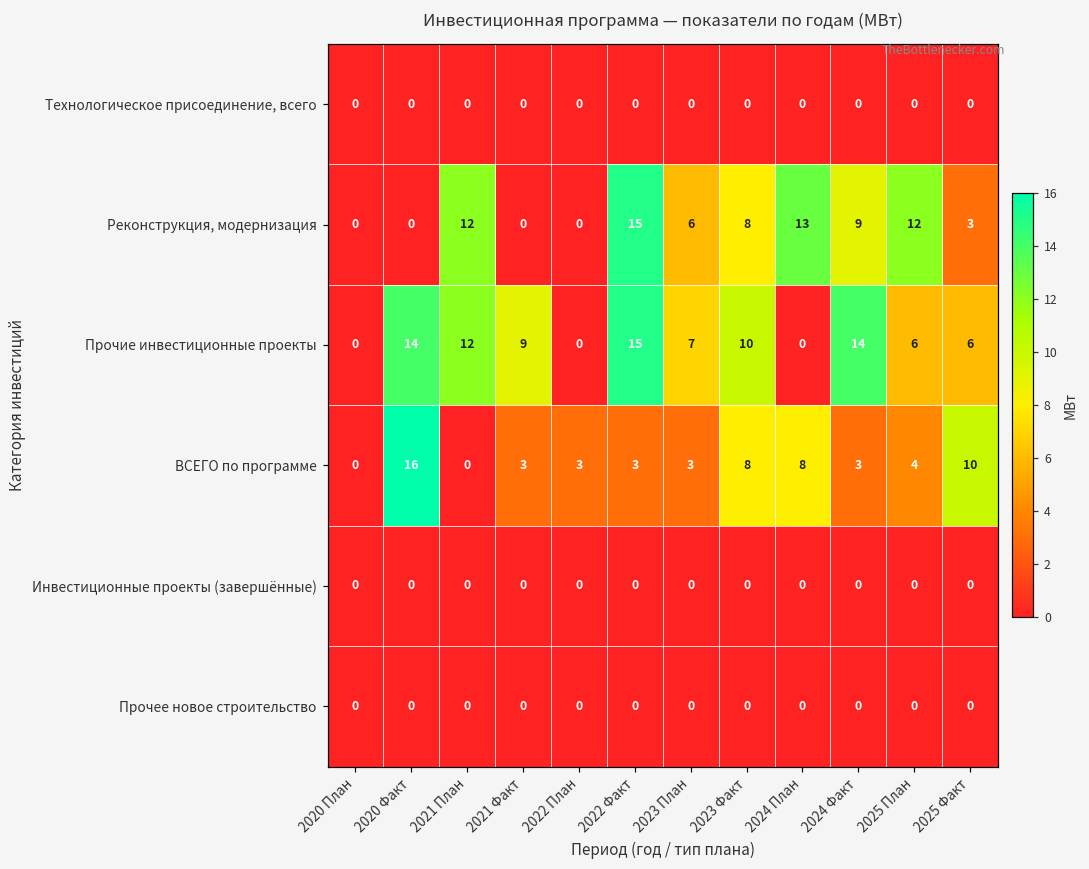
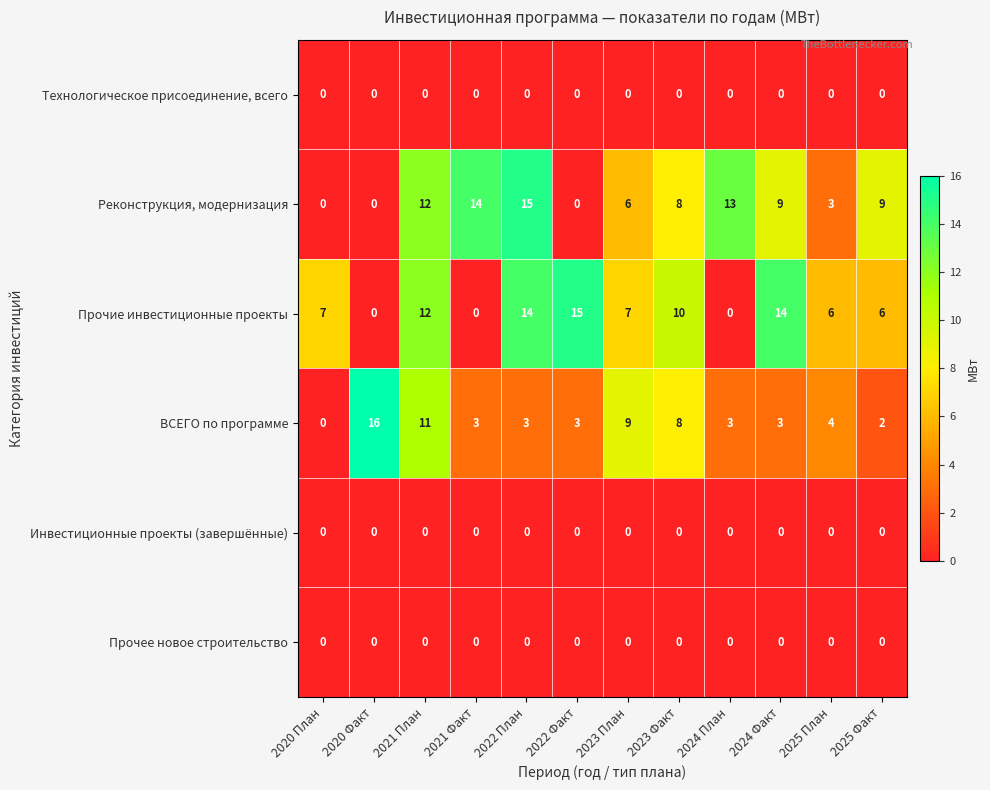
Реконструкция, модернизация, 2021 Факт: 0 -> 14
Реконструкция, модернизация, 2022 План: 0 -> 15
Реконструкция, модернизация, 2022 Факт: 15 -> 0
Реконструкция, модернизация, 2025 План: 12 -> 3
Реконструкция, модернизация, 2025 Факт: 3 -> 9
Прочие инвестиционные проекты, 2020 План: 0 -> 7
Прочие инвестиционные проекты, 2020 Факт: 14 -> 0
Прочие инвестиционные проекты, 2021 Факт: 9 -> 0
Прочие инвестиционные проекты, 2022 План: 0 -> 14
ВСЕГО по программе, 2021 План: 0 -> 11
ВСЕГО по программе, 2023 План: 3 -> 9
ВСЕГО по программе, 2024 План: 8 -> 3
ВСЕГО по программе, 2025 Факт: 10 -> 2
